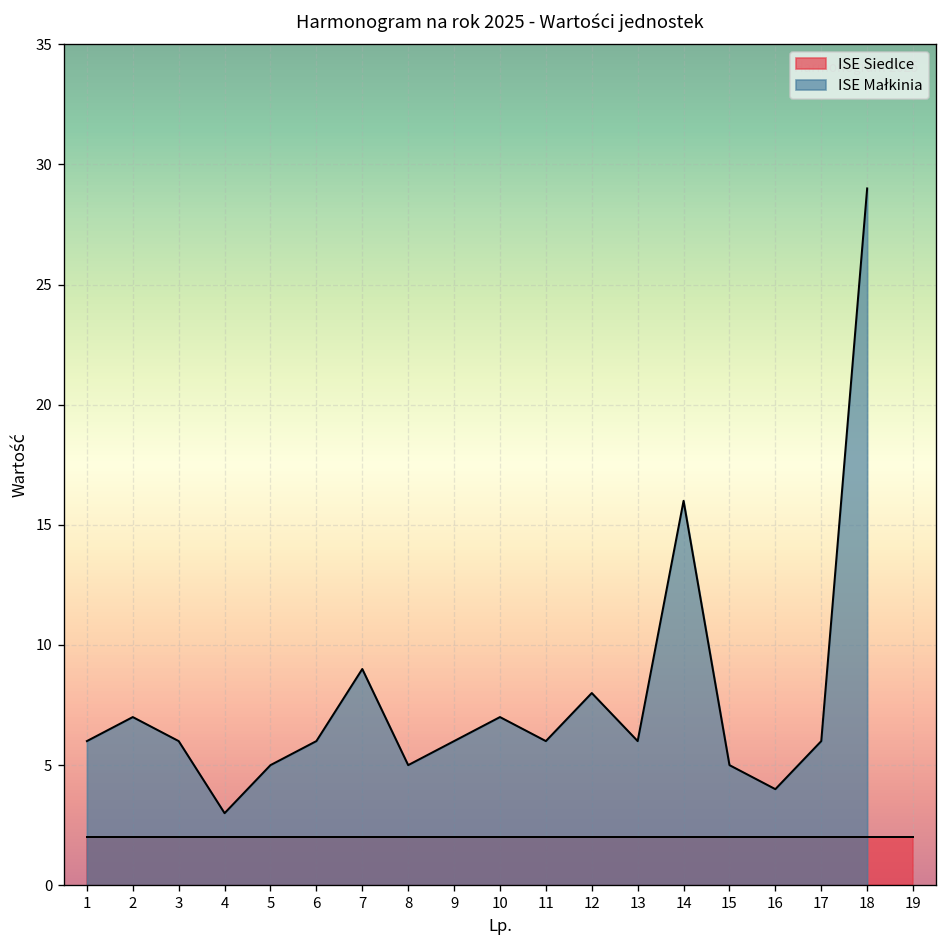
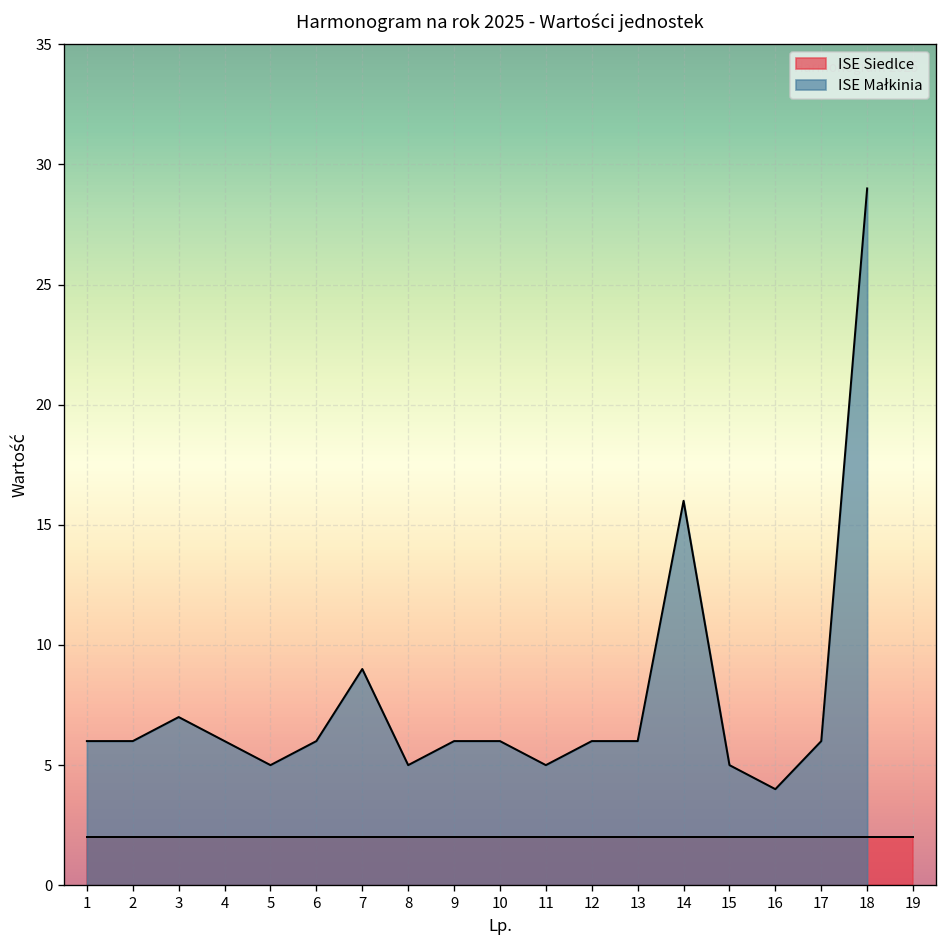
ISE Małkinia, 2: 7 -> 6
ISE Małkinia, 3: 6 -> 7
ISE Małkinia, 4: 3 -> 6
ISE Małkinia, 10: 7 -> 6
ISE Małkinia, 11: 6 -> 5
ISE Małkinia, 12: 8 -> 6
